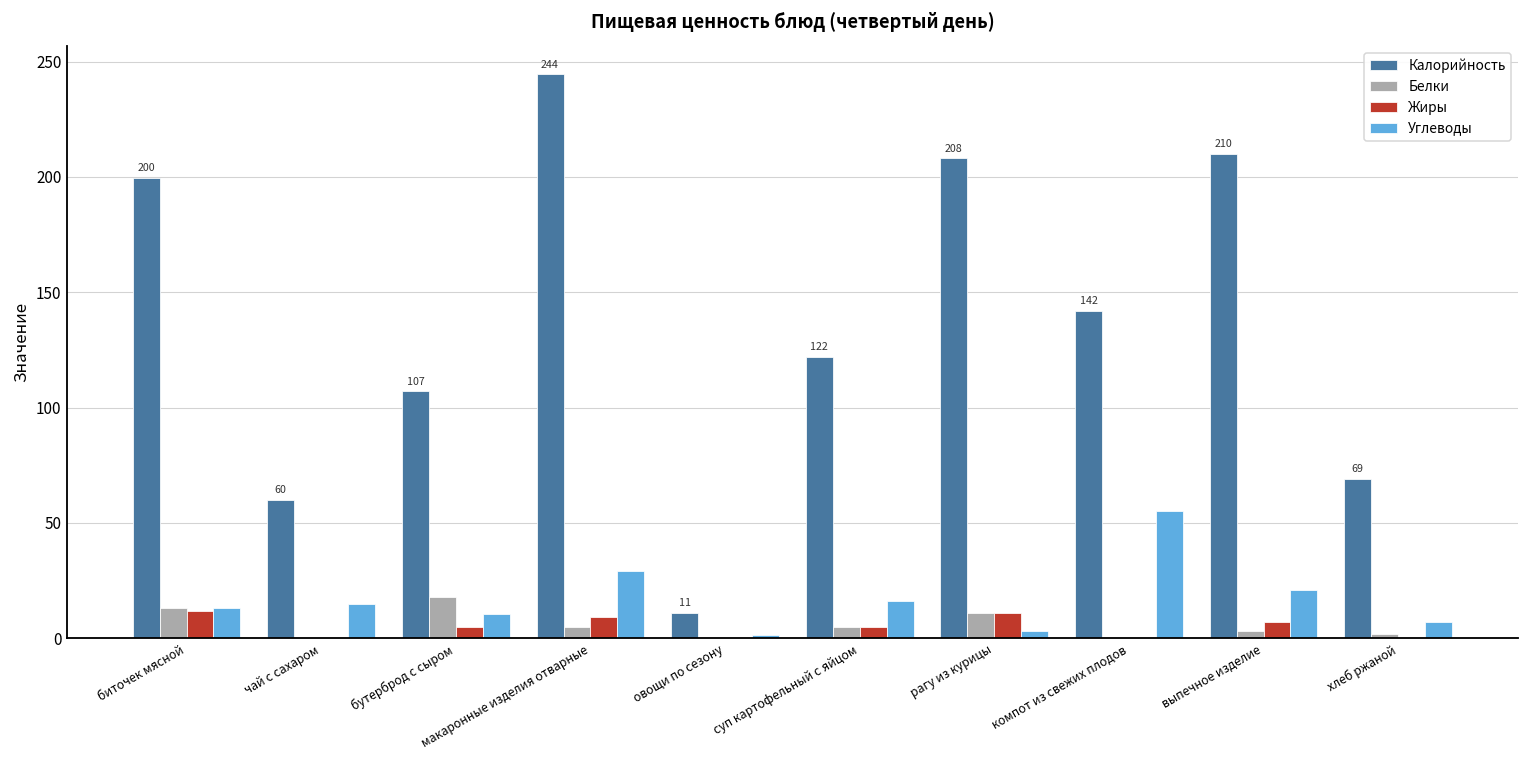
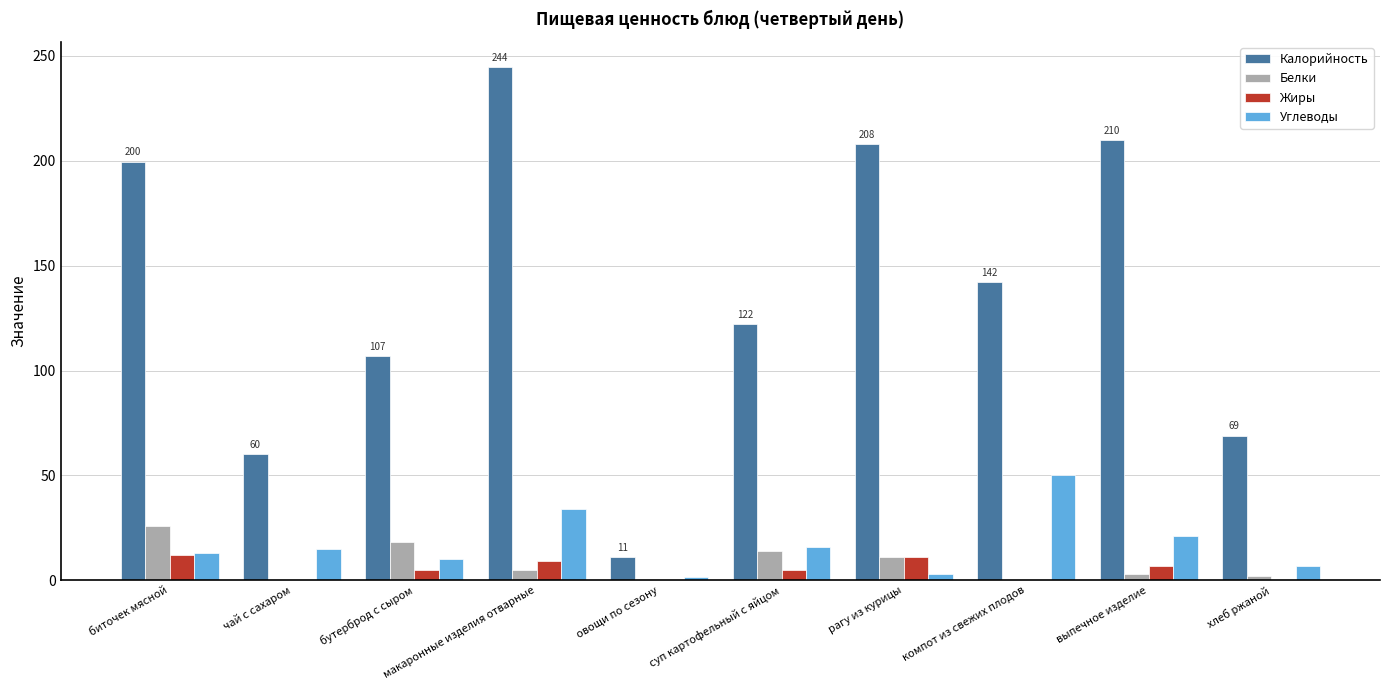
Белки, биточек мясной: 13 -> 26
Углеводы, макаронные изделия отварные: 29 -> 34
Белки, суп картофельный с яйцом: 5 -> 14
Углеводы, компот из свежих плодов: 55 -> 50
